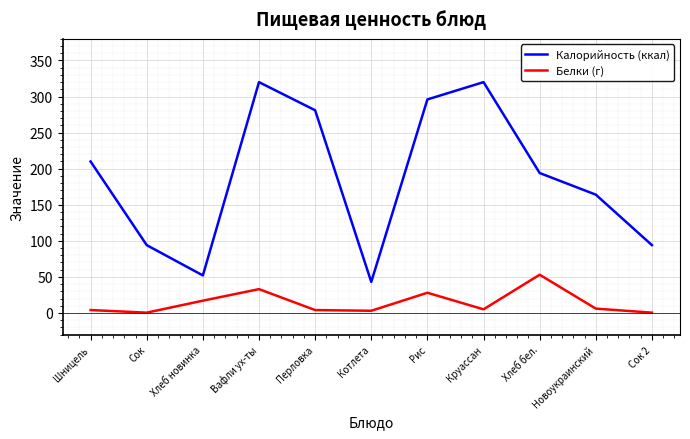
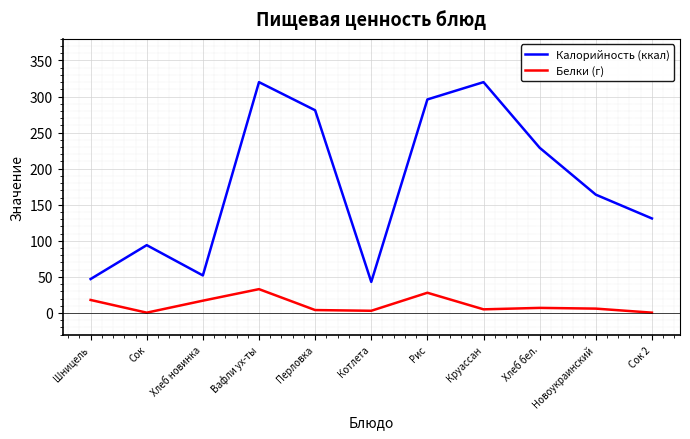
Калорийность (ккал), Шницель: 210 -> 50
Белки (г), Шницель: 0 -> 20
Калорийность (ккал), Хлеб бел.: 190 -> 230
Белки (г), Хлеб бел.: 50 -> 10
Калорийность (ккал), Сок 2: 90 -> 130
